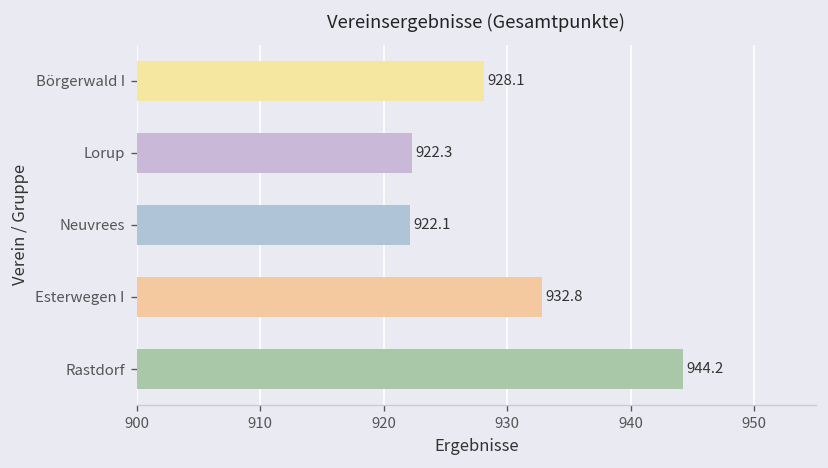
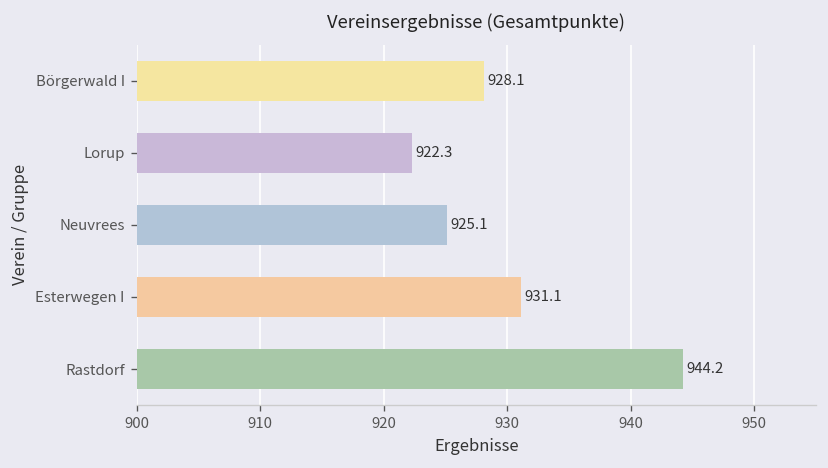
Neuvrees: 922.1 -> 925.1
Esterwegen I: 932.8 -> 931.1
